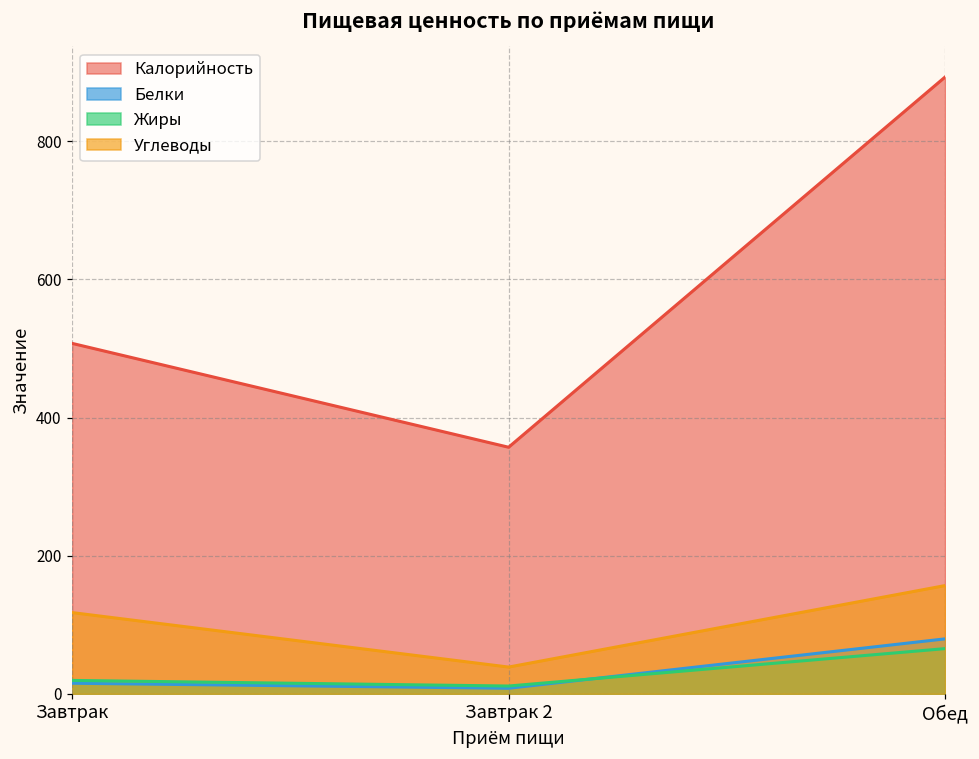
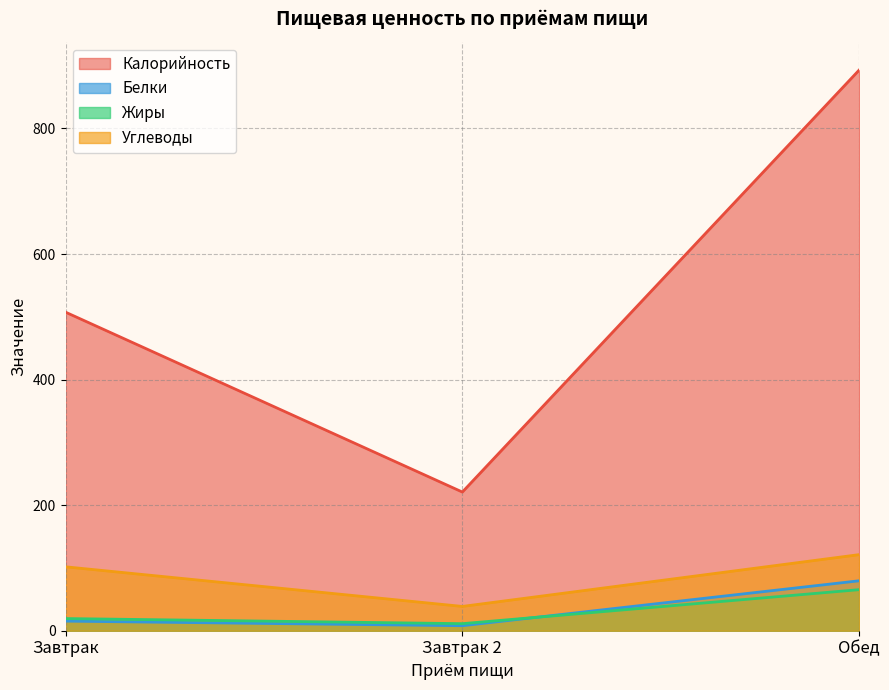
Углеводы, Завтрак: 120 -> 100
Калорийность, Завтрак 2: 360 -> 220
Углеводы, Обед: 160 -> 120
